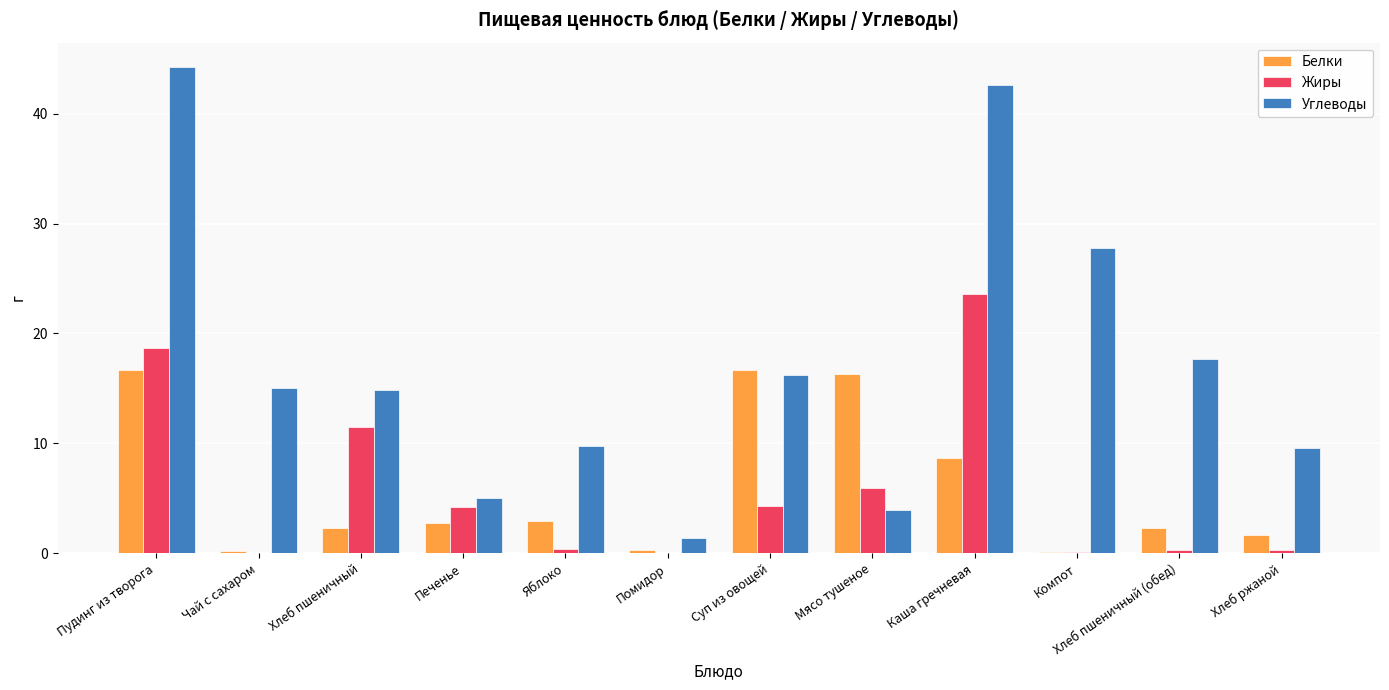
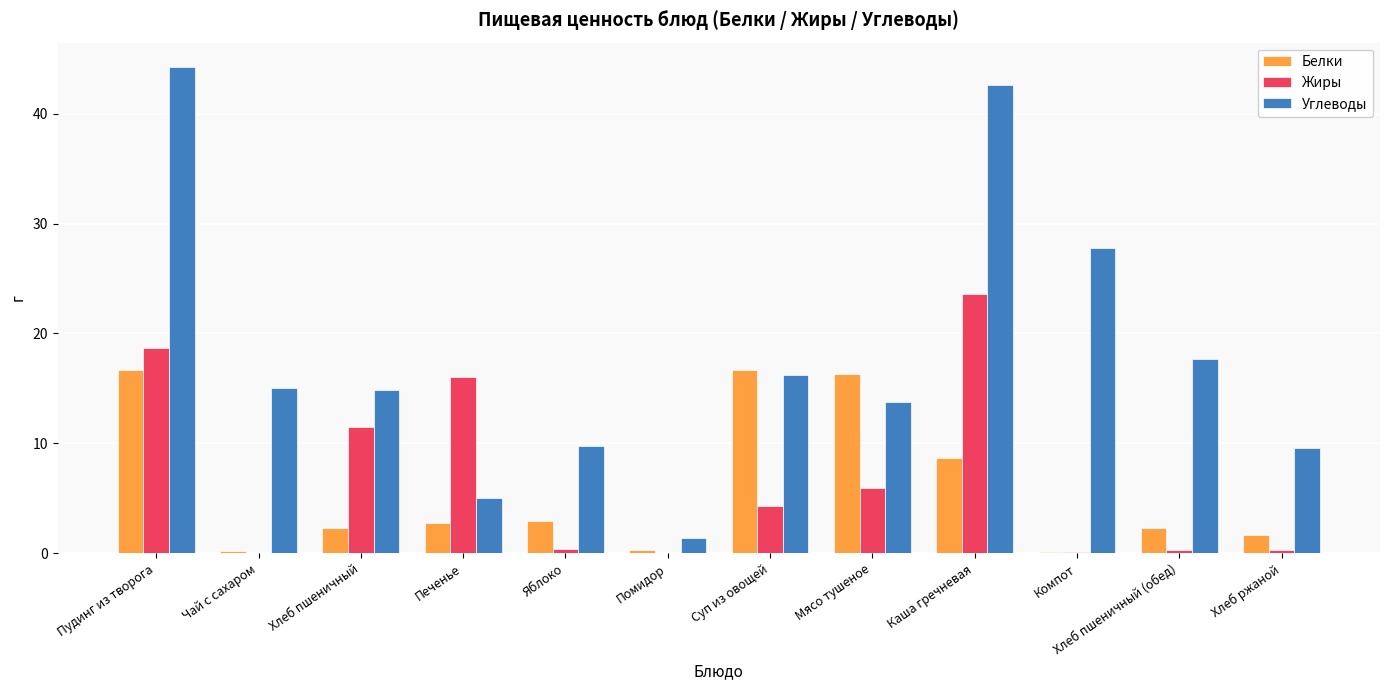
Жиры, Печенье: 4.3 -> 16.0
Углеводы, Мясо тушеное: 3.9 -> 13.8
